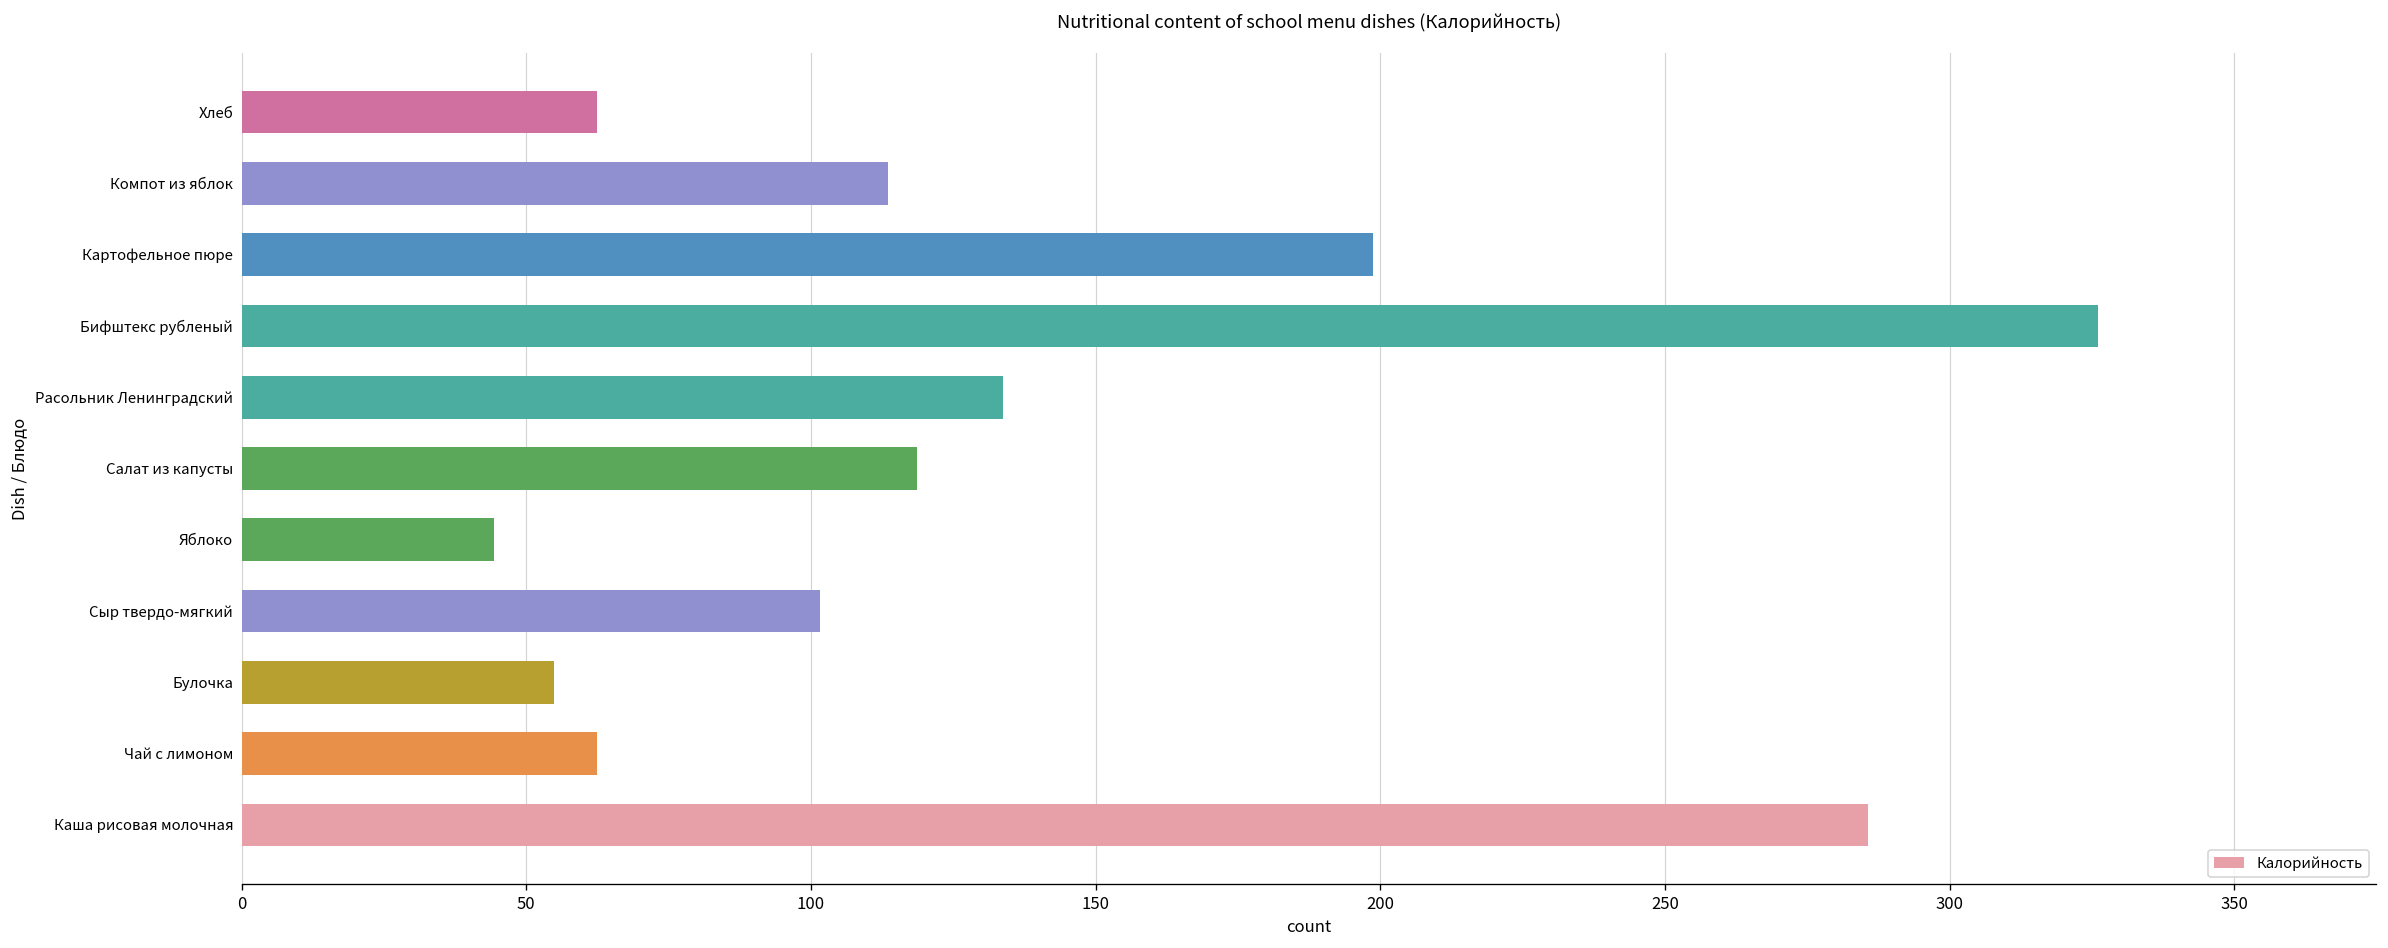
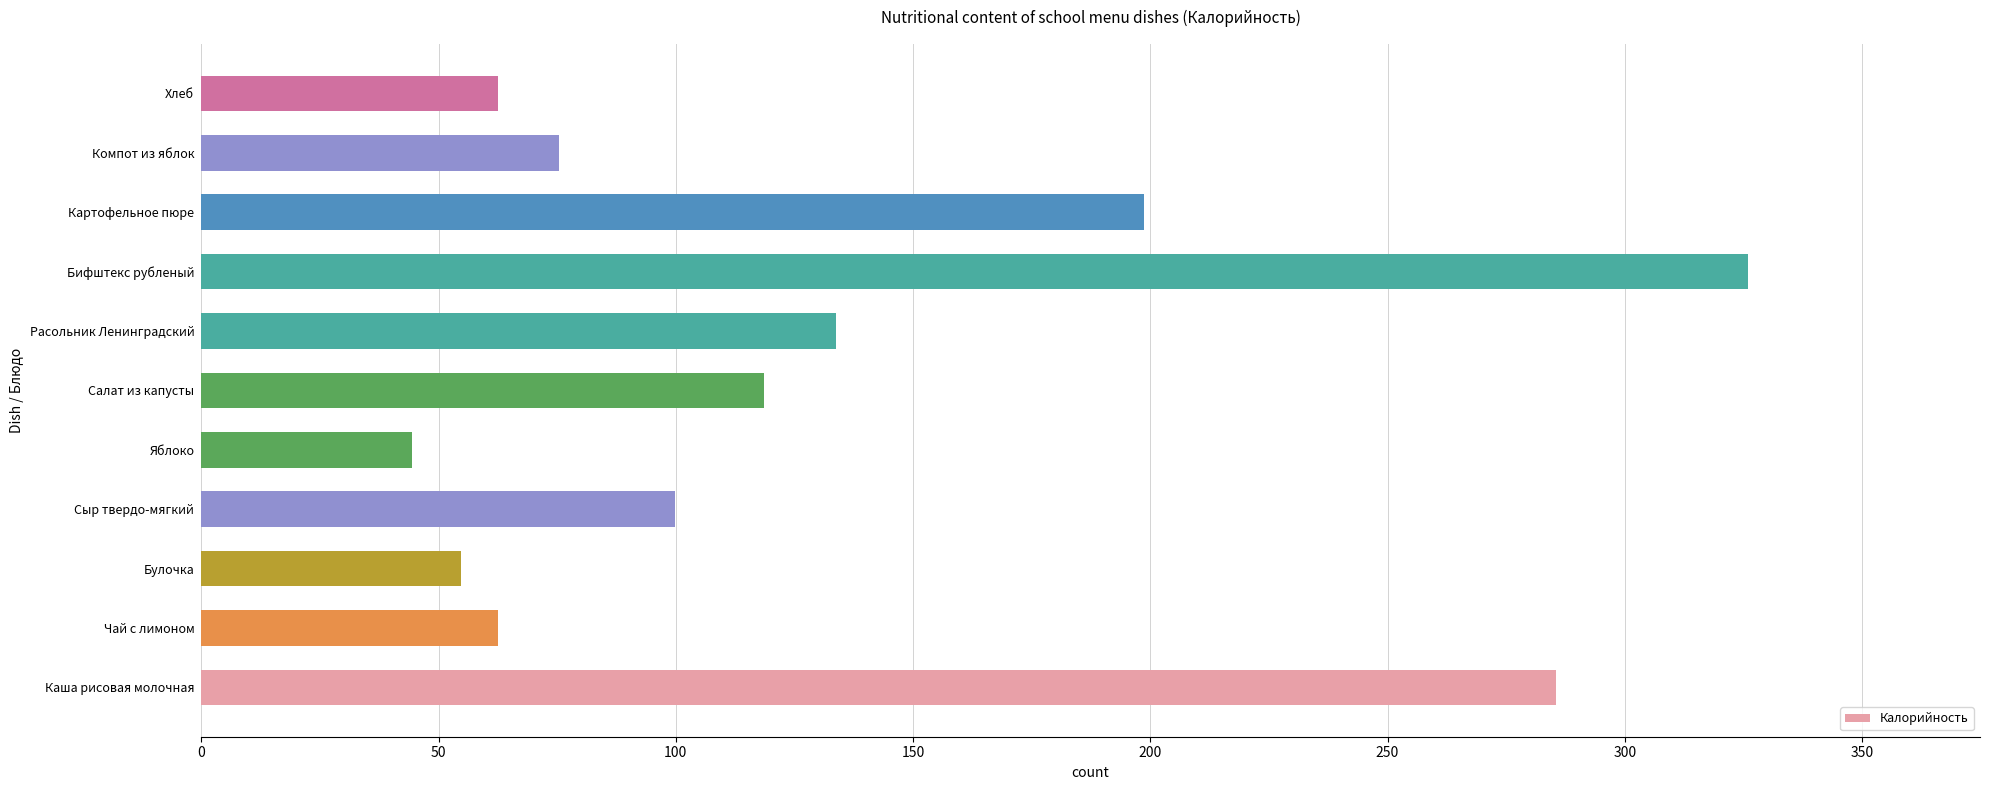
Компот из яблок: 114 -> 75
Сыр твердо-мягкий: 102 -> 100
